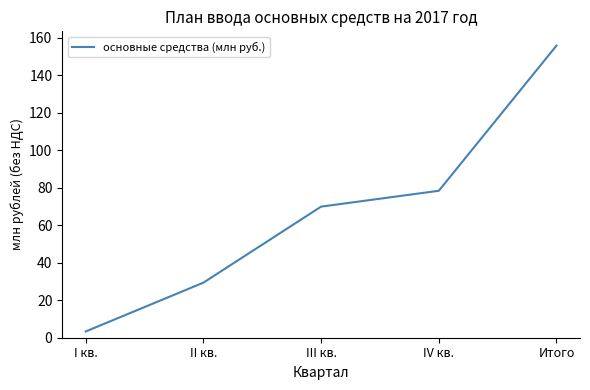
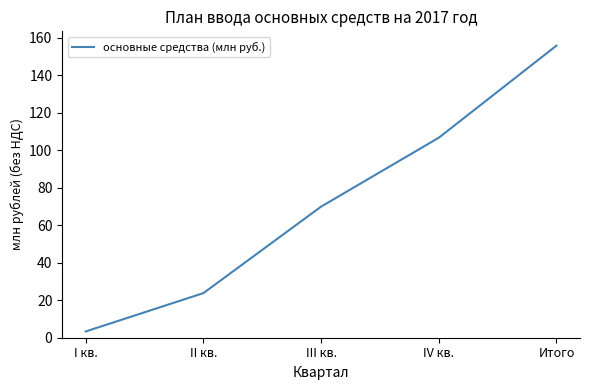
II кв.: 29 -> 24
IV кв.: 78 -> 107
